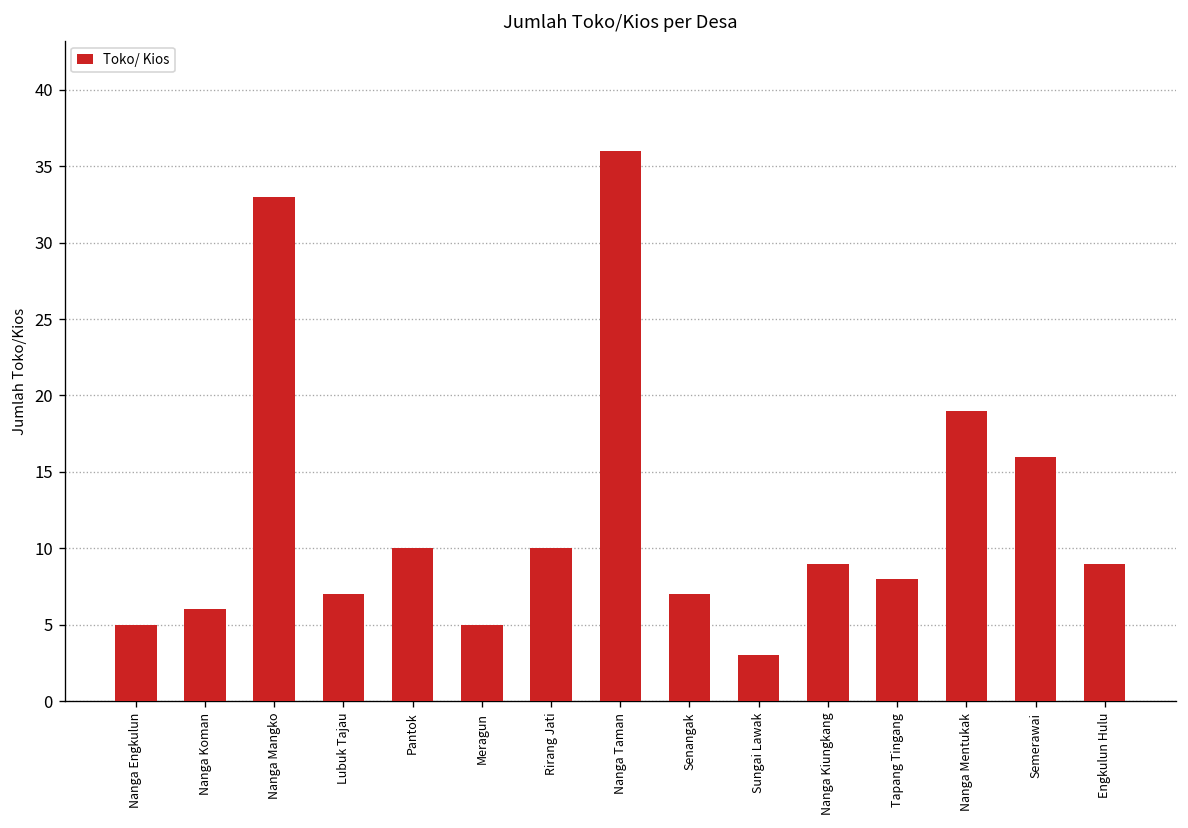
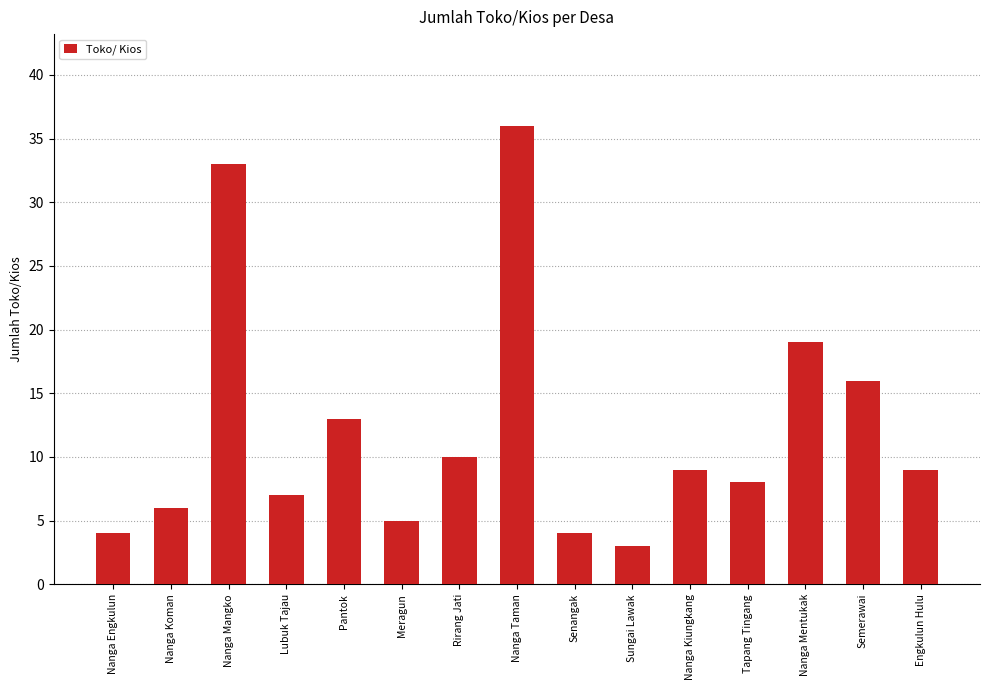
Nanga Engkulun: 5 -> 4
Pantok: 10 -> 13
Senangak: 7 -> 4
